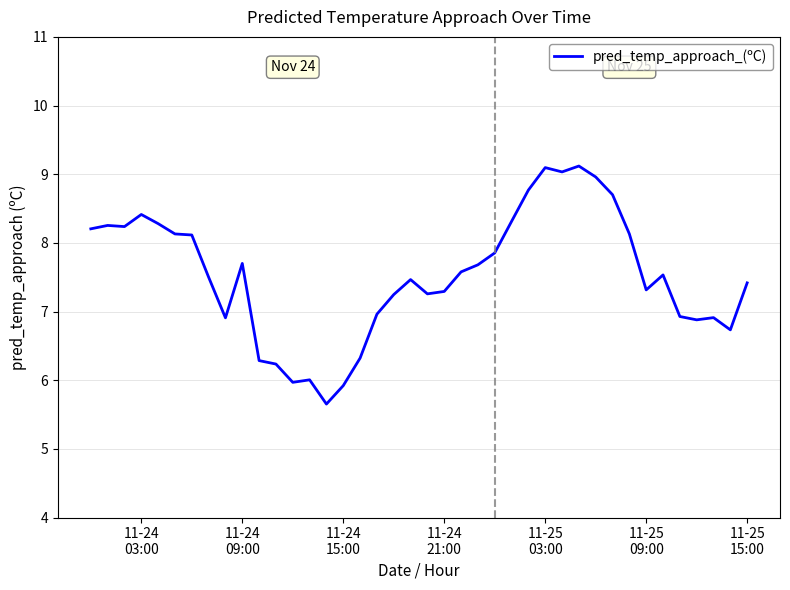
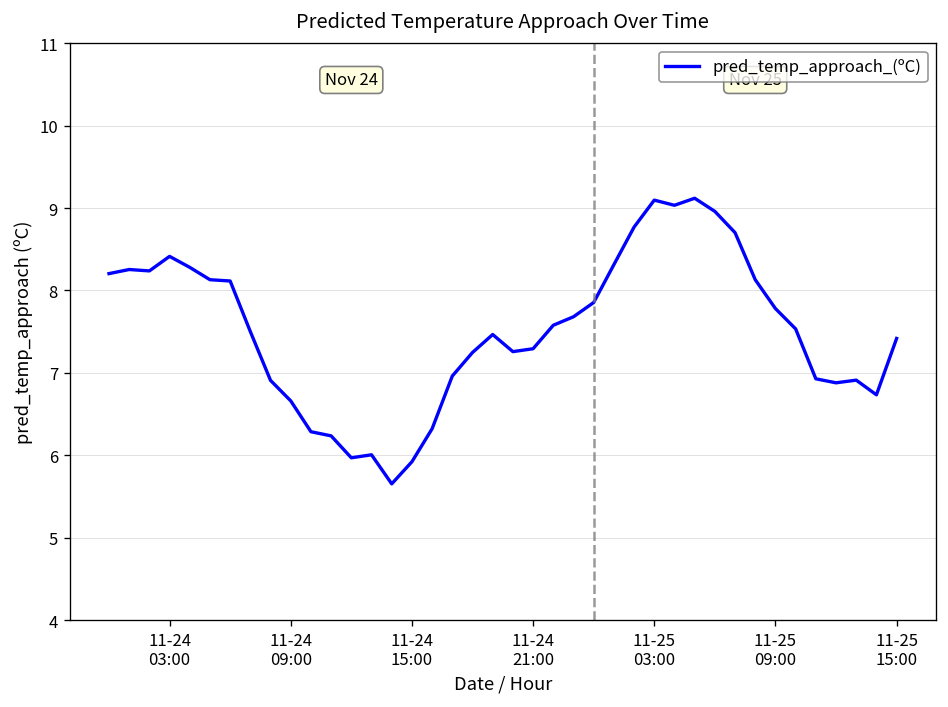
11-24 09:00: 7.7 -> 6.7
11-25 09:00: 7.3 -> 7.8
